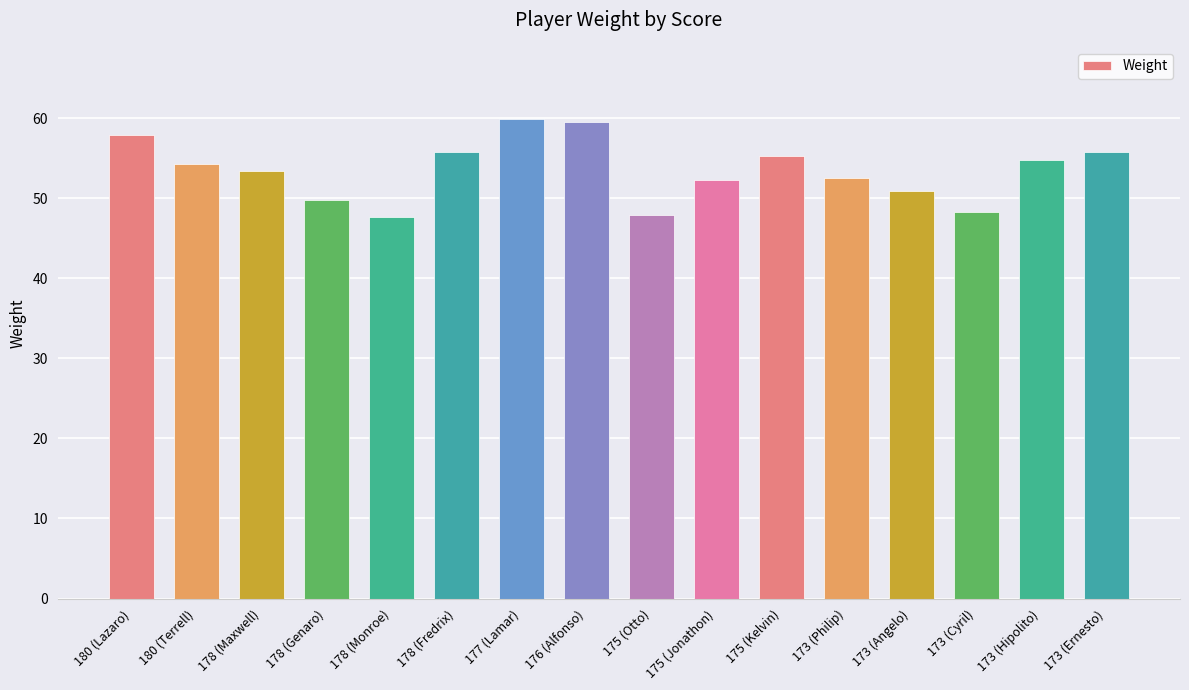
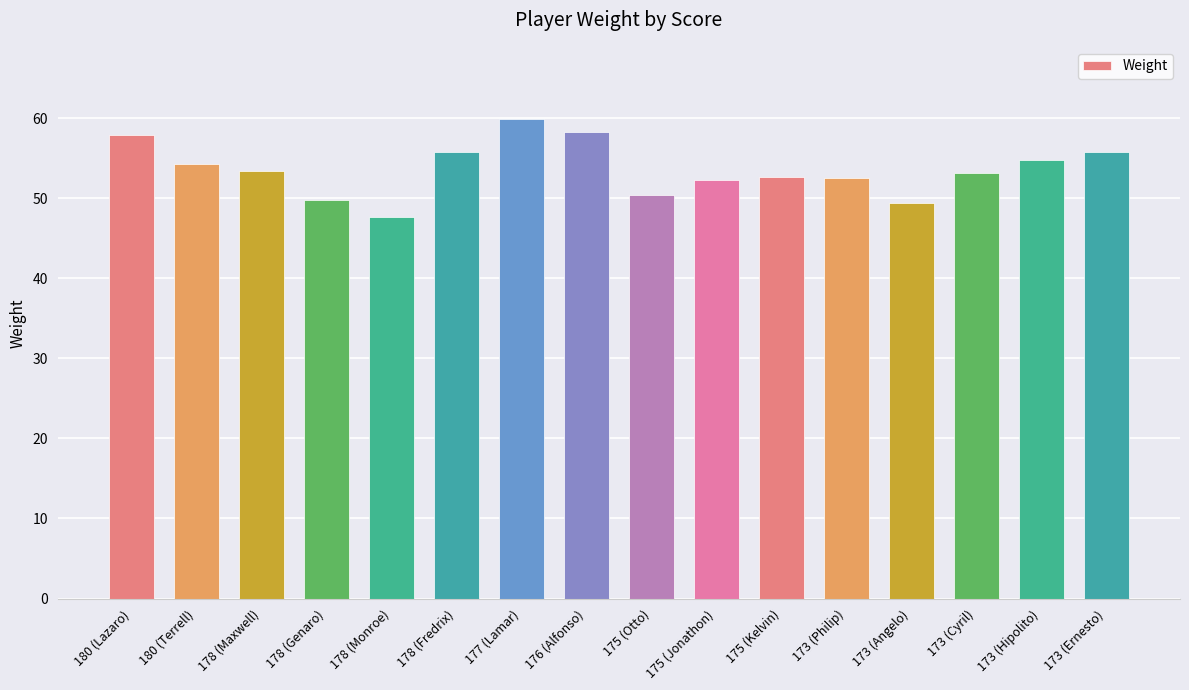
176 (Alfonso): 60 -> 58
175 (Otto): 48 -> 50
175 (Kelvin): 55 -> 53
173 (Angelo): 51 -> 49
173 (Cyril): 48 -> 53
